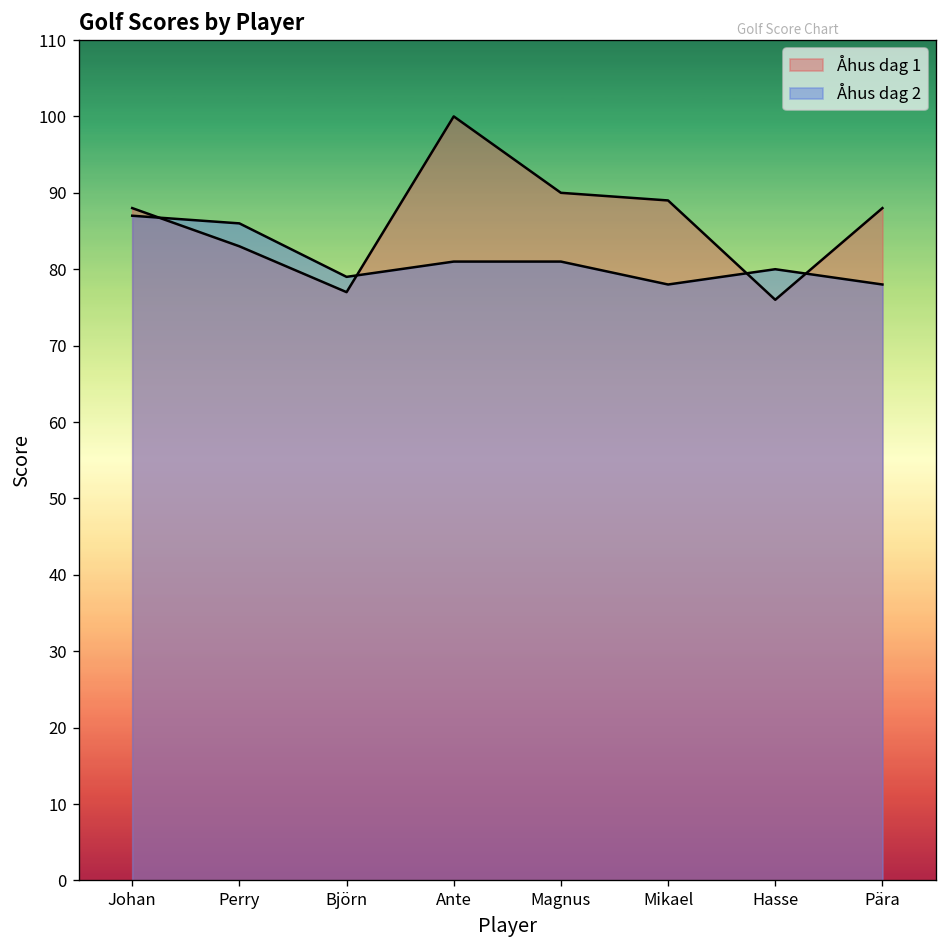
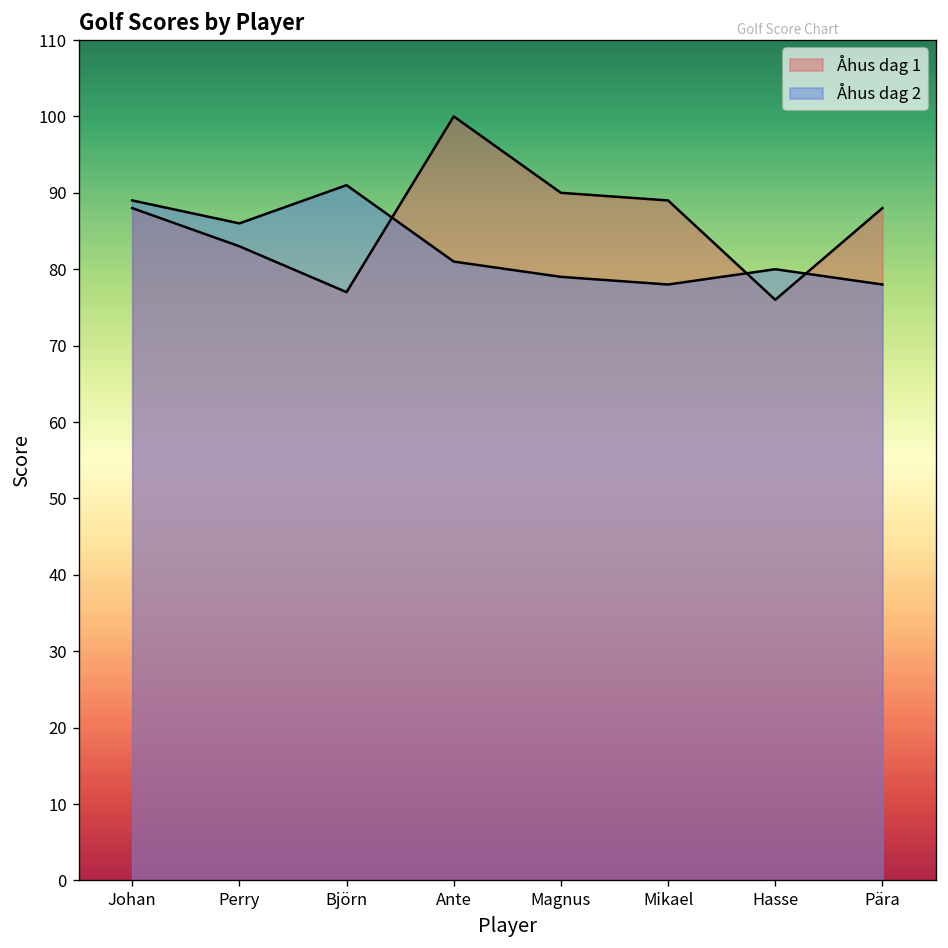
Åhus dag 2, Johan: 87 -> 89
Åhus dag 2, Björn: 79 -> 91
Åhus dag 2, Magnus: 81 -> 79
